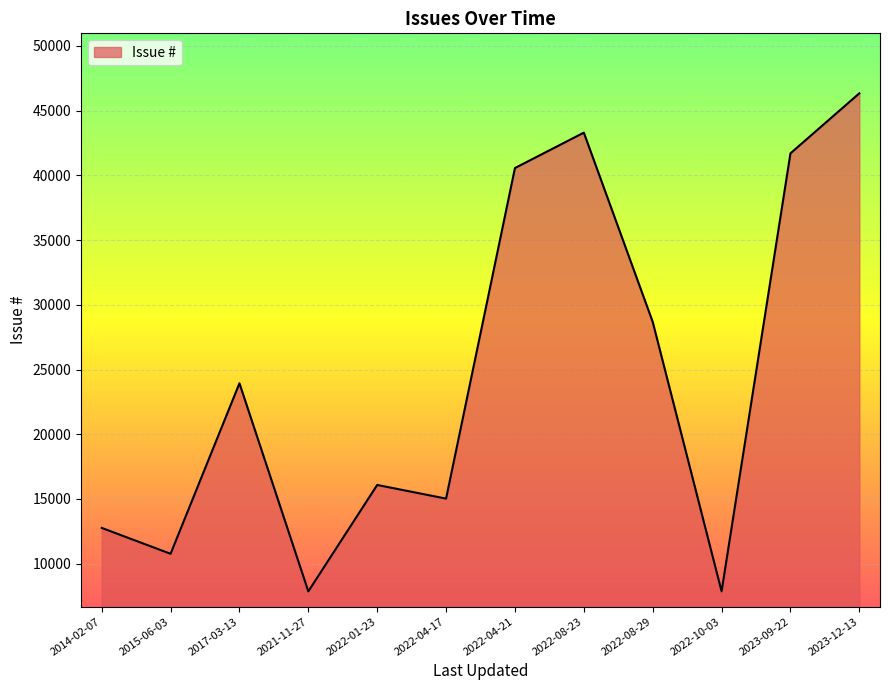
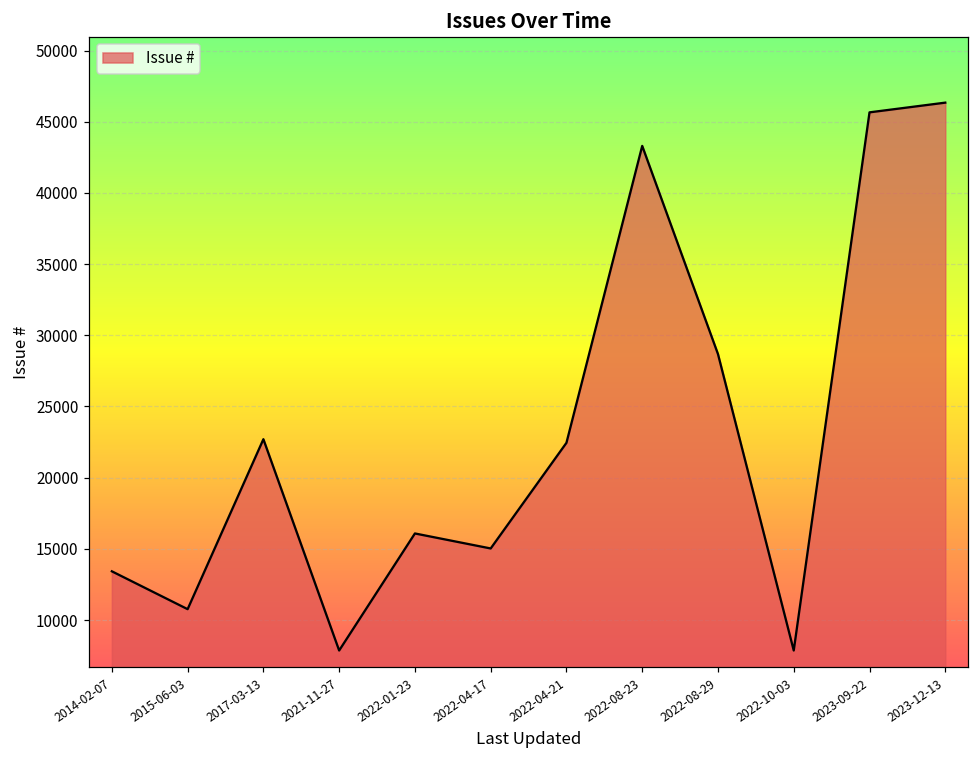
2014-02-07: 12800 -> 13400
2017-03-13: 23900 -> 22700
2022-04-21: 40600 -> 22400
2023-09-22: 41700 -> 45700
